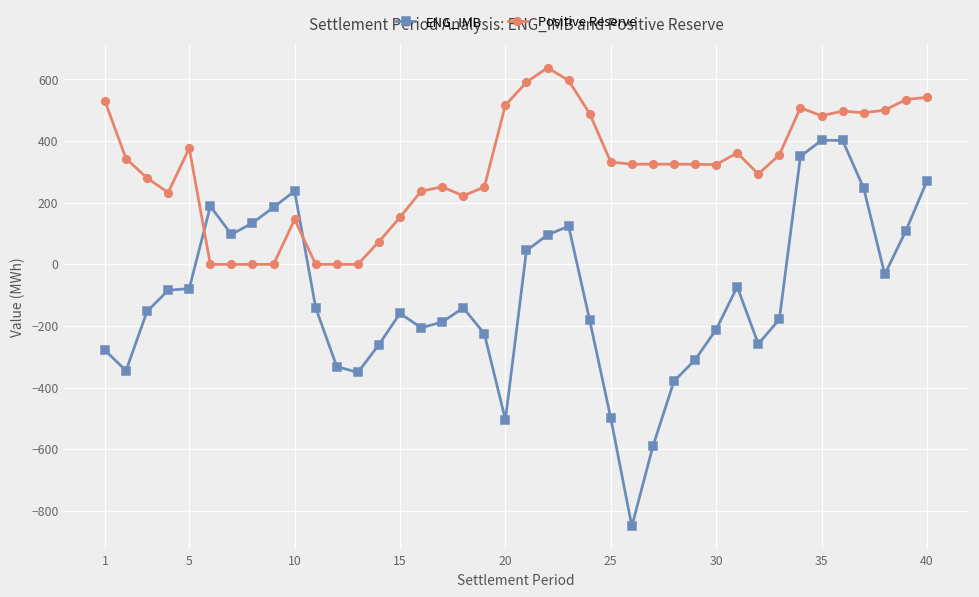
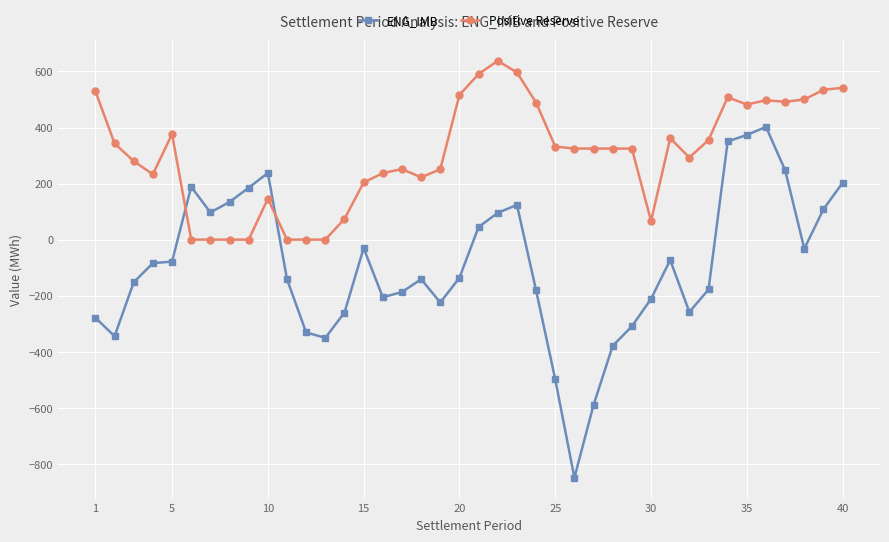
ENG_IMB, 15: -160 -> -30
Positive Reserve, 15: 150 -> 200
ENG_IMB, 20: -500 -> -140
Positive Reserve, 30: 320 -> 70
ENG_IMB, 35: 400 -> 370
ENG_IMB, 40: 270 -> 200
